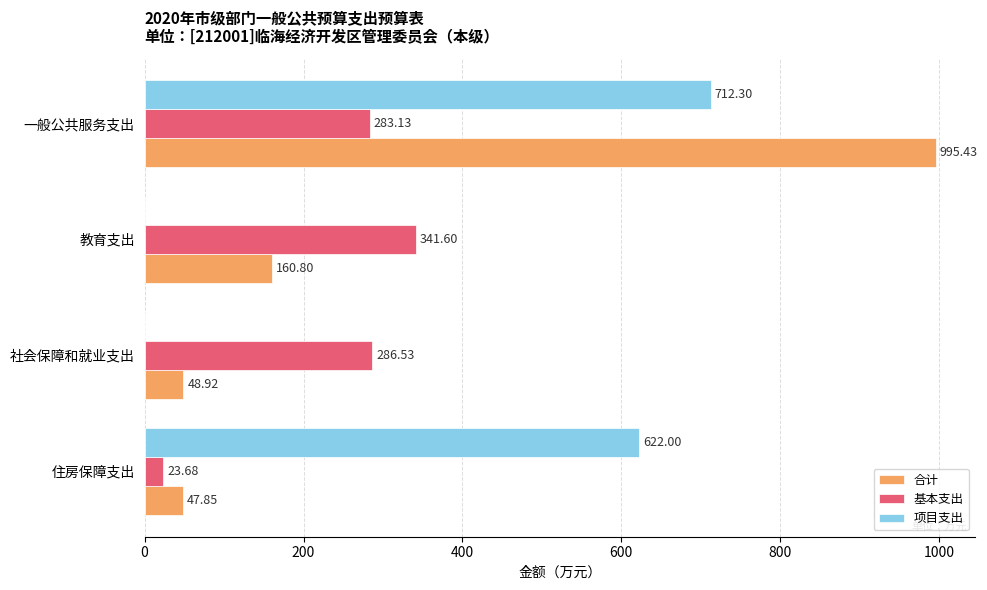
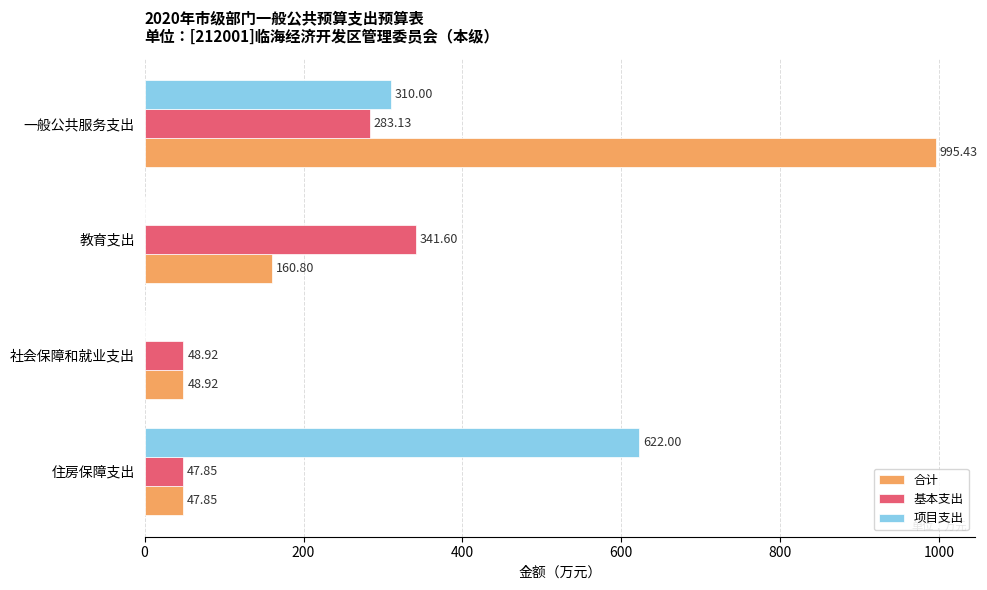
项目支出, 一般公共服务支出: 712.30 -> 310.00
基本支出, 社会保障和就业支出: 286.53 -> 48.92
基本支出, 住房保障支出: 23.68 -> 47.85
